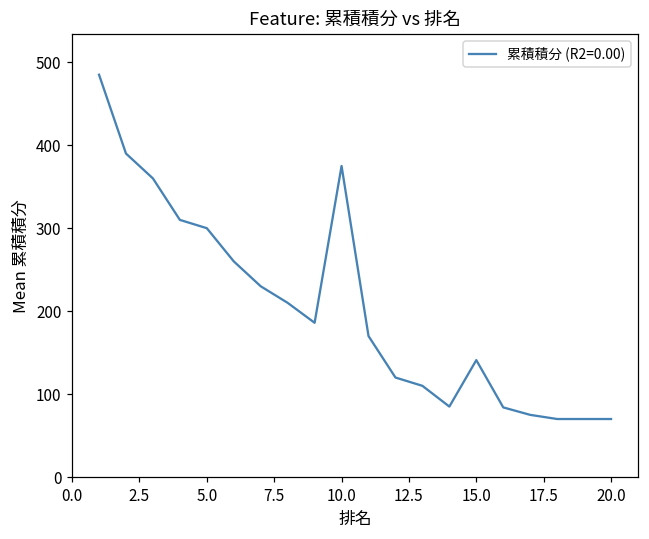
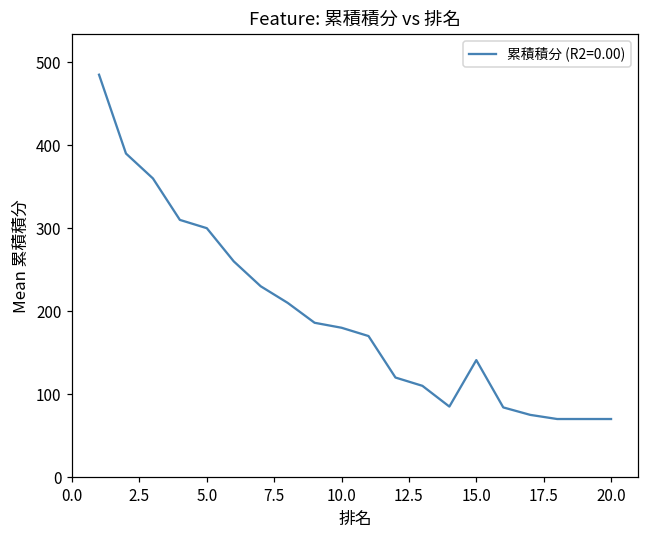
10.0: 380 -> 180
